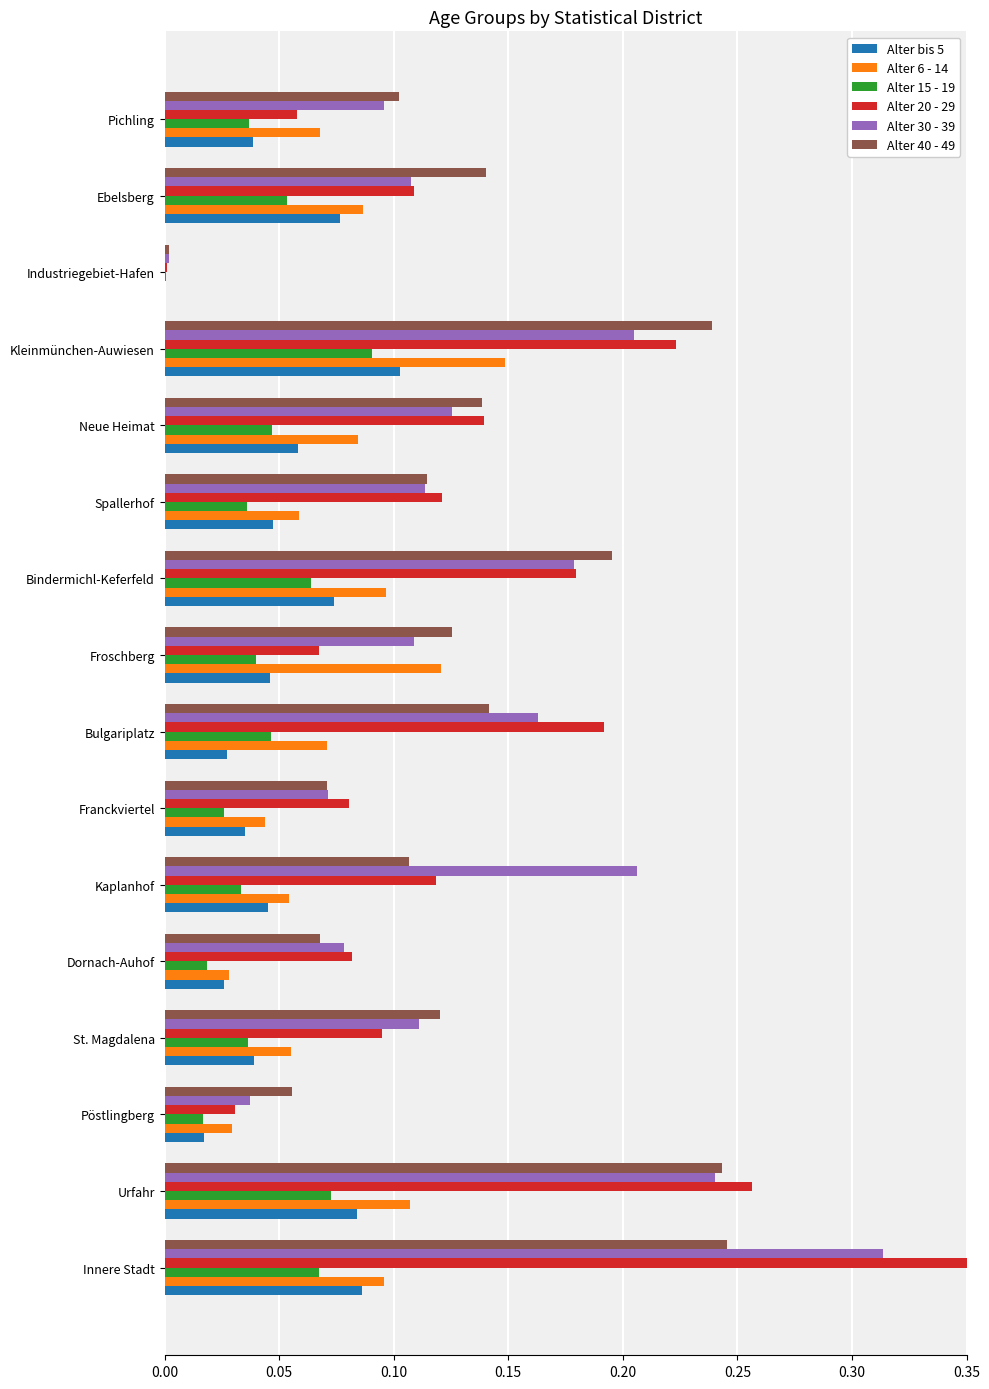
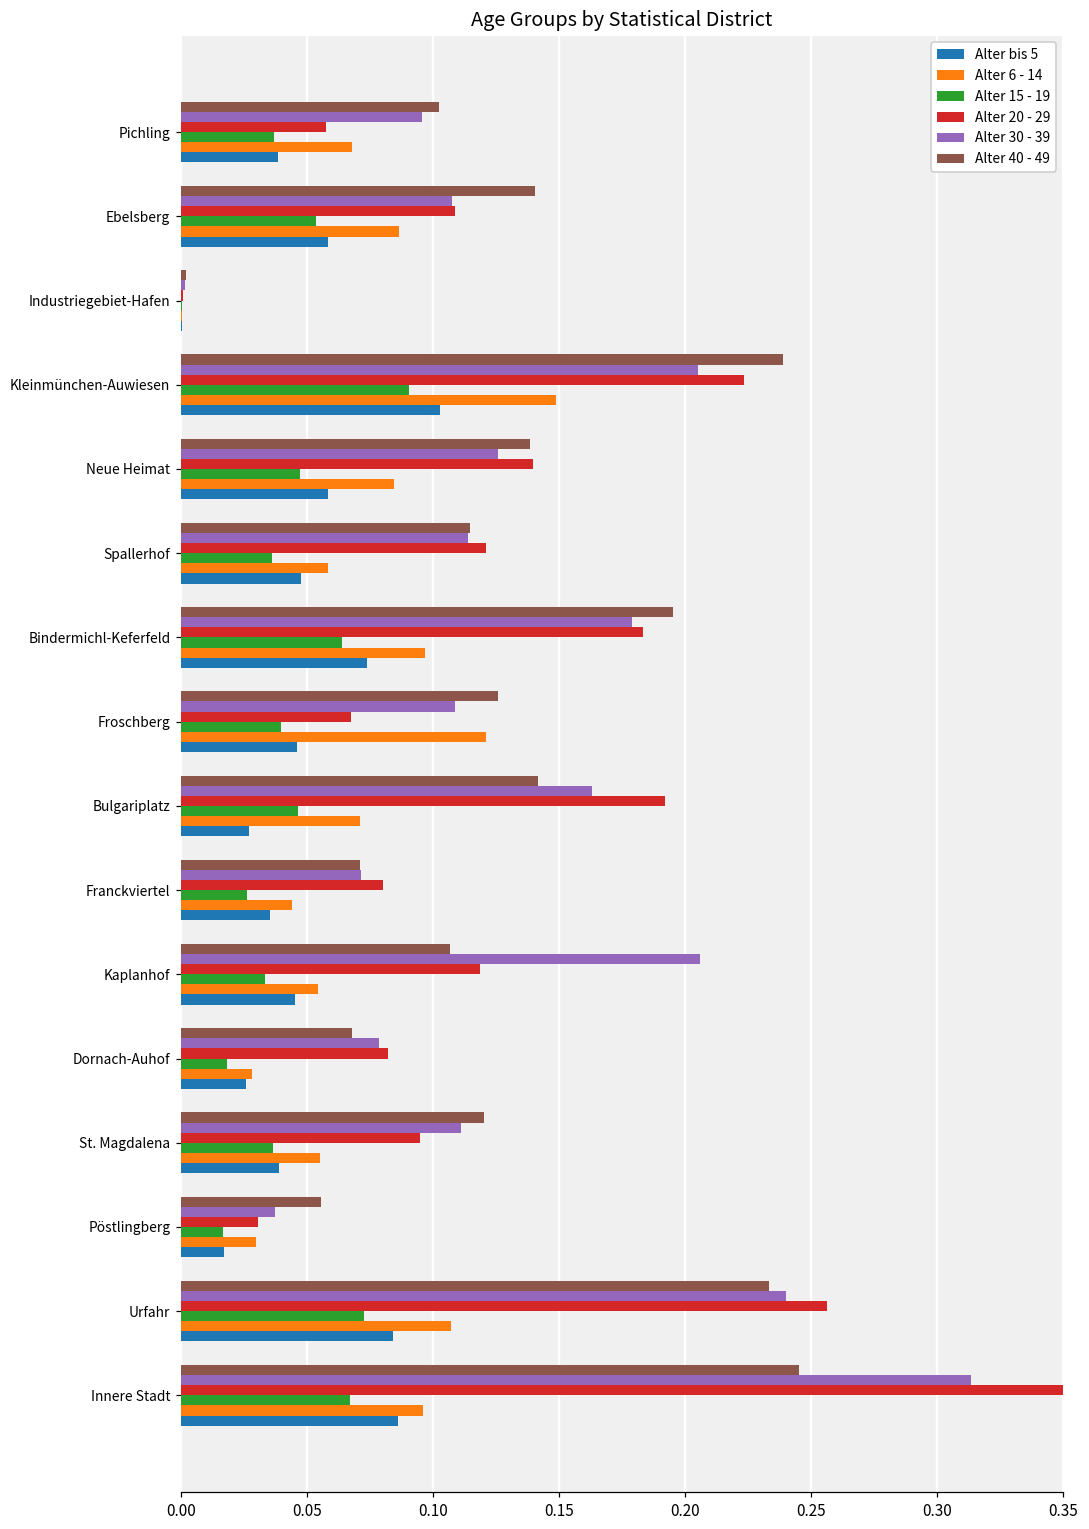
Alter bis 5, Ebelsberg: 0.076 -> 0.058
Alter 20 - 29, Bindermichl-Keferfeld: 0.180 -> 0.183
Alter 40 - 49, Urfahr: 0.243 -> 0.233
